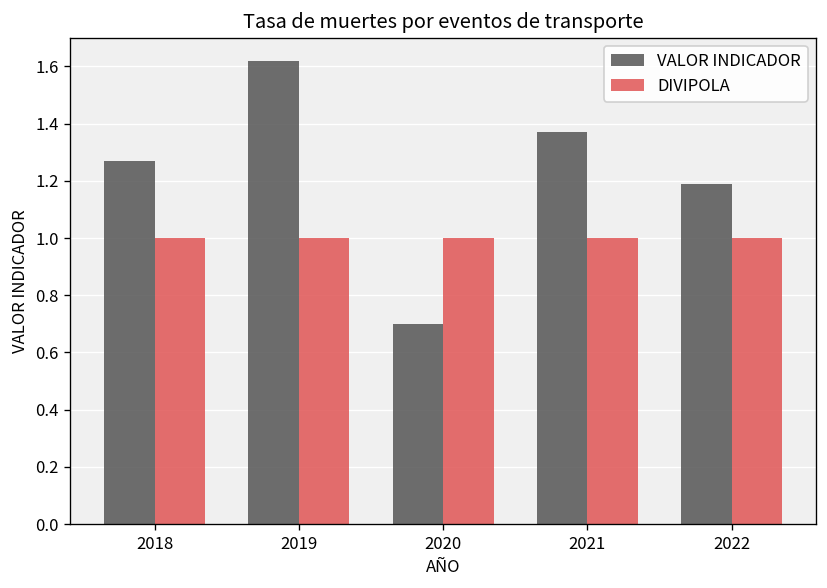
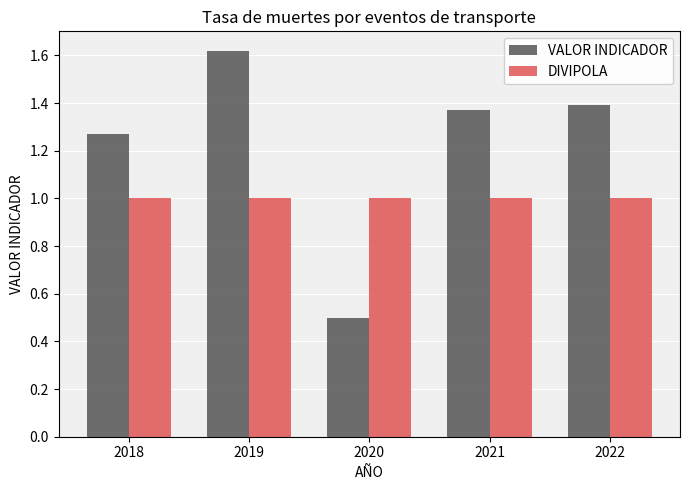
VALOR INDICADOR, 2020: 0.7 -> 0.5
VALOR INDICADOR, 2022: 1.19 -> 1.39
